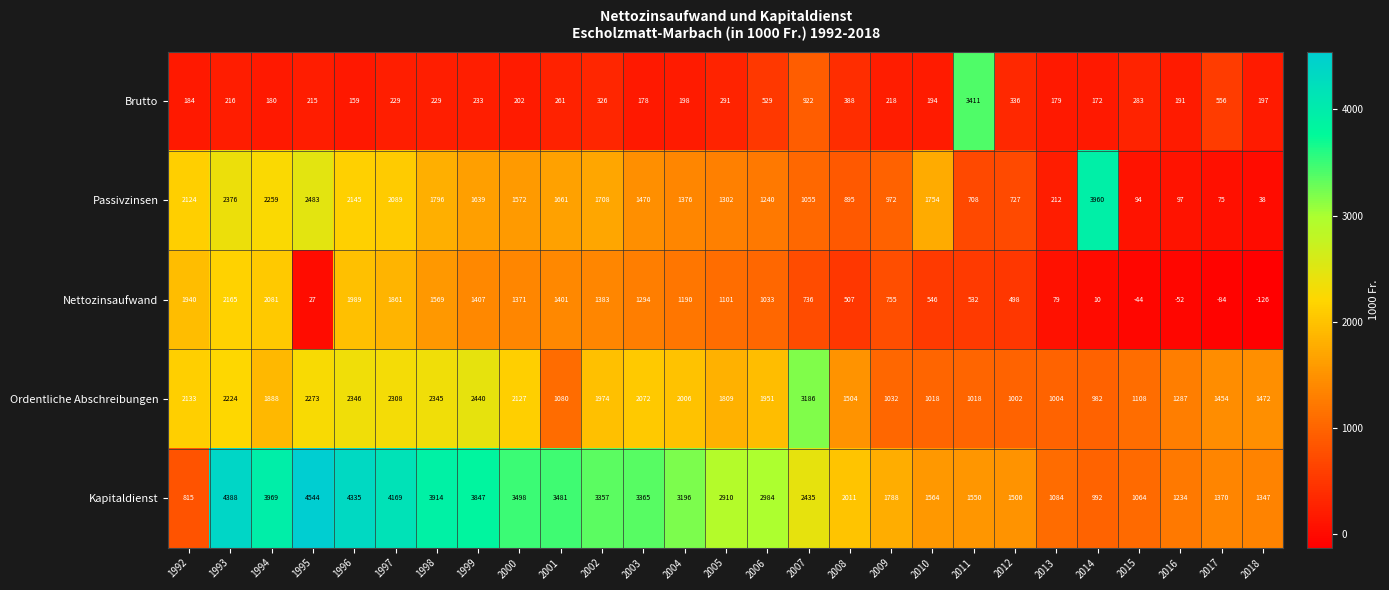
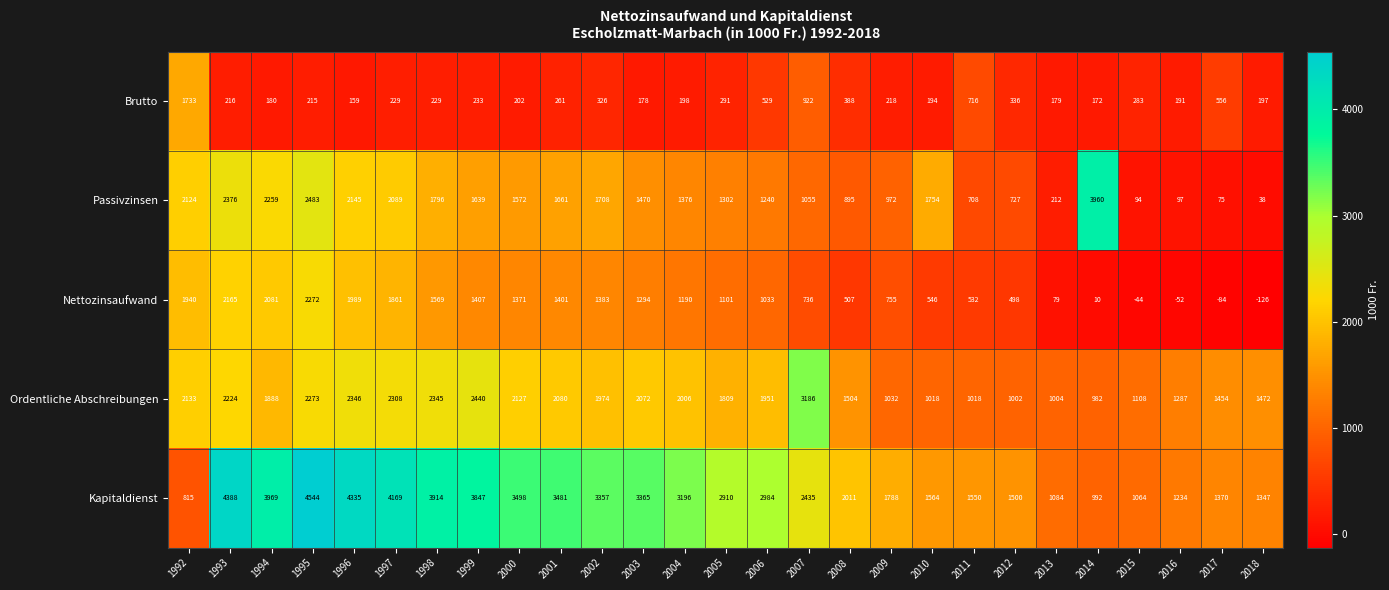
Brutto, 1992: 184 -> 1733
Brutto, 2011: 3411 -> 716
Nettozinsaufwand, 1995: 27 -> 2272
Ordentliche Abschreibungen, 2001: 1080 -> 2080
